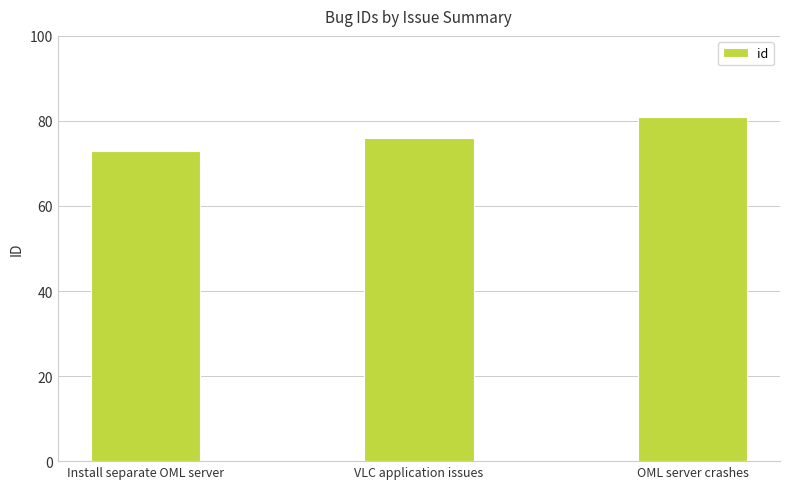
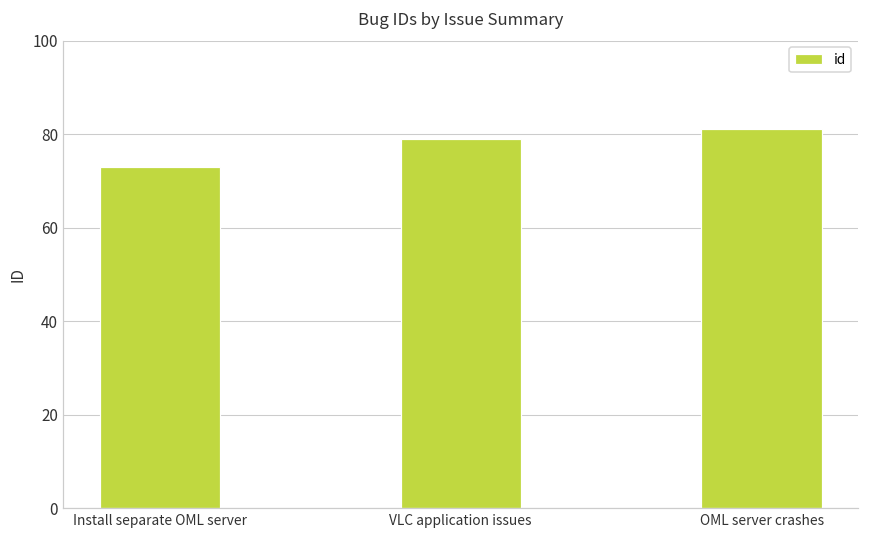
VLC application issues: 76 -> 79
